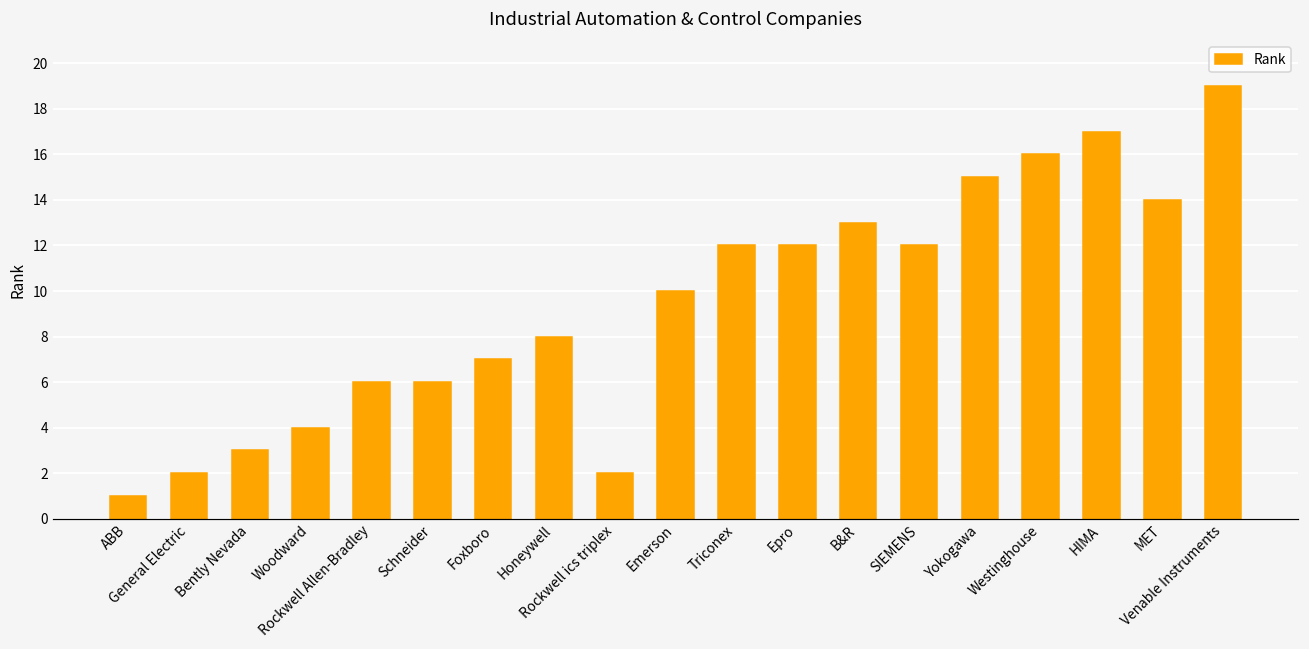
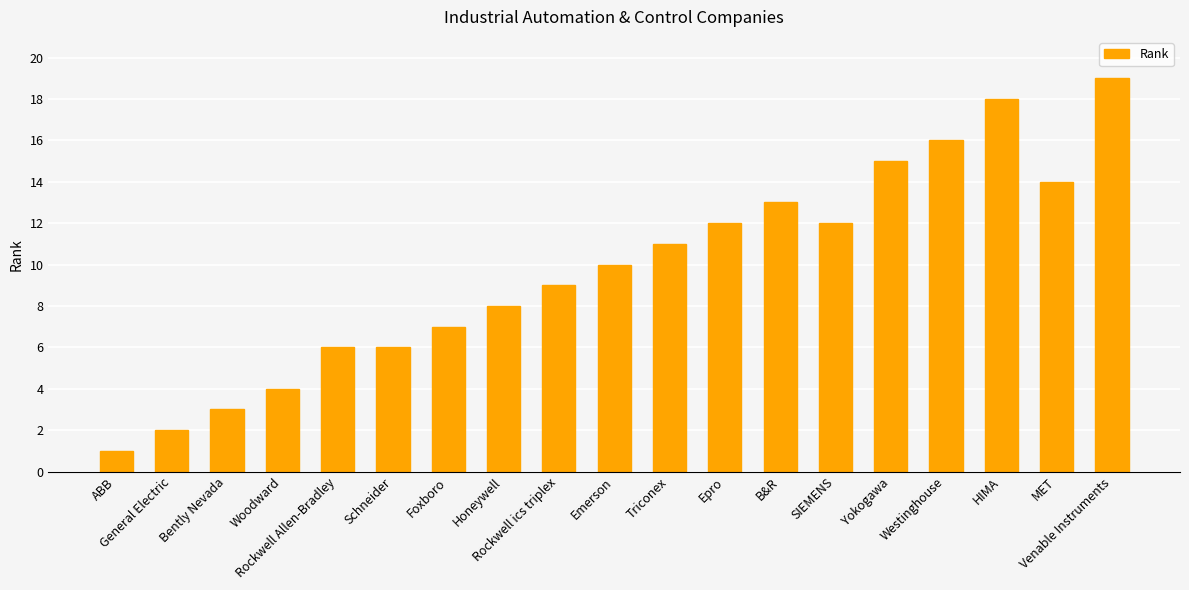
Rockwell ics triplex: 2 -> 9
Triconex: 12 -> 11
HIMA: 17 -> 18
